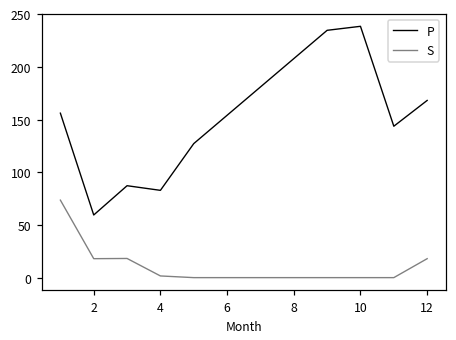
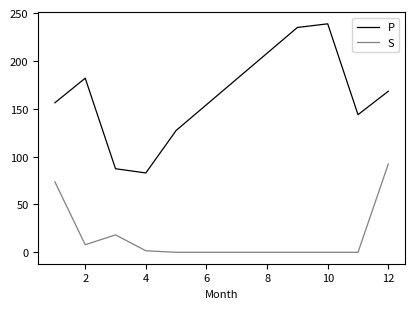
P, 2: 60 -> 180
S, 2: 20 -> 10
S, 12: 20 -> 90
